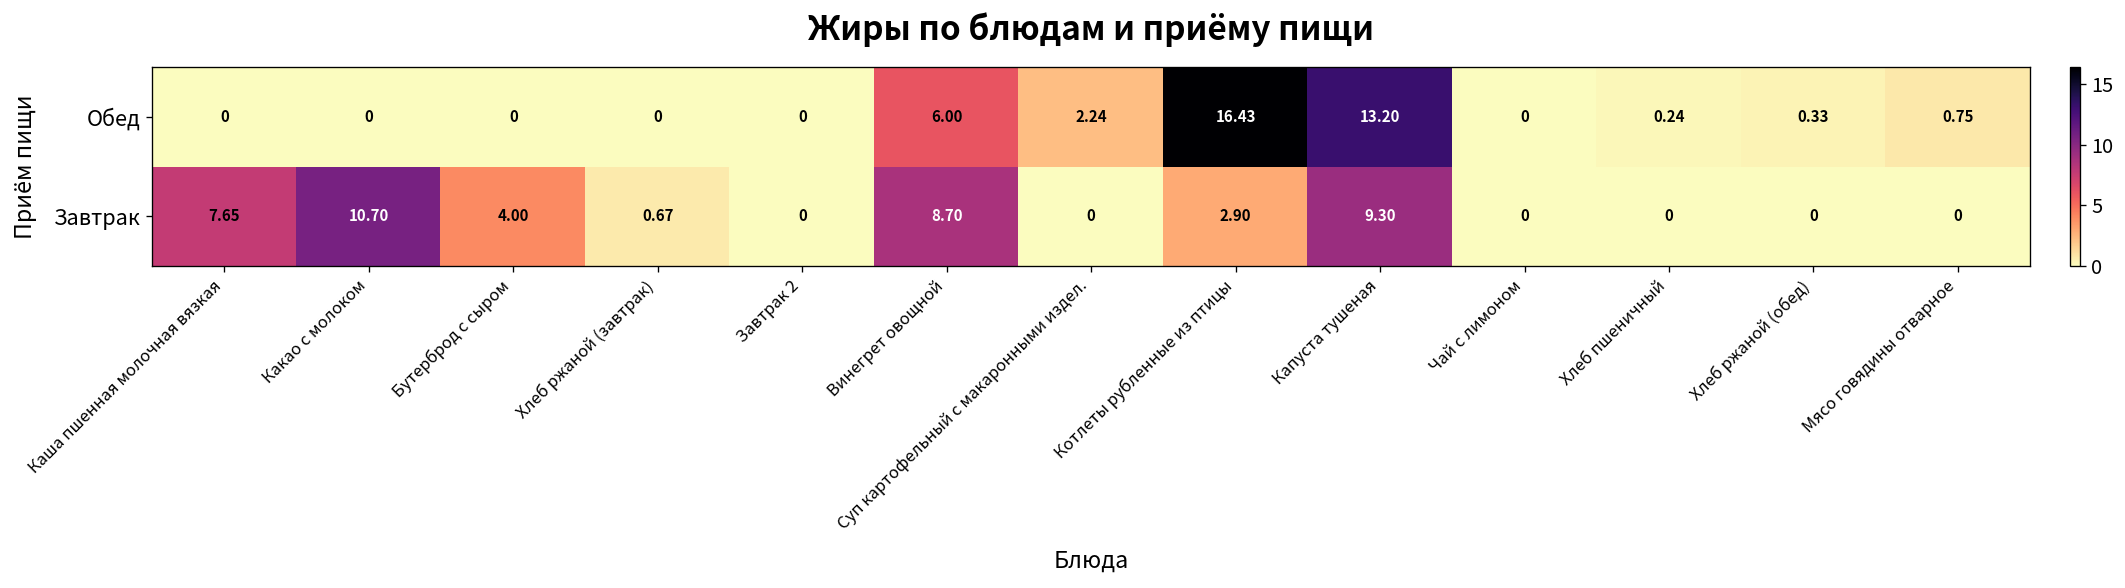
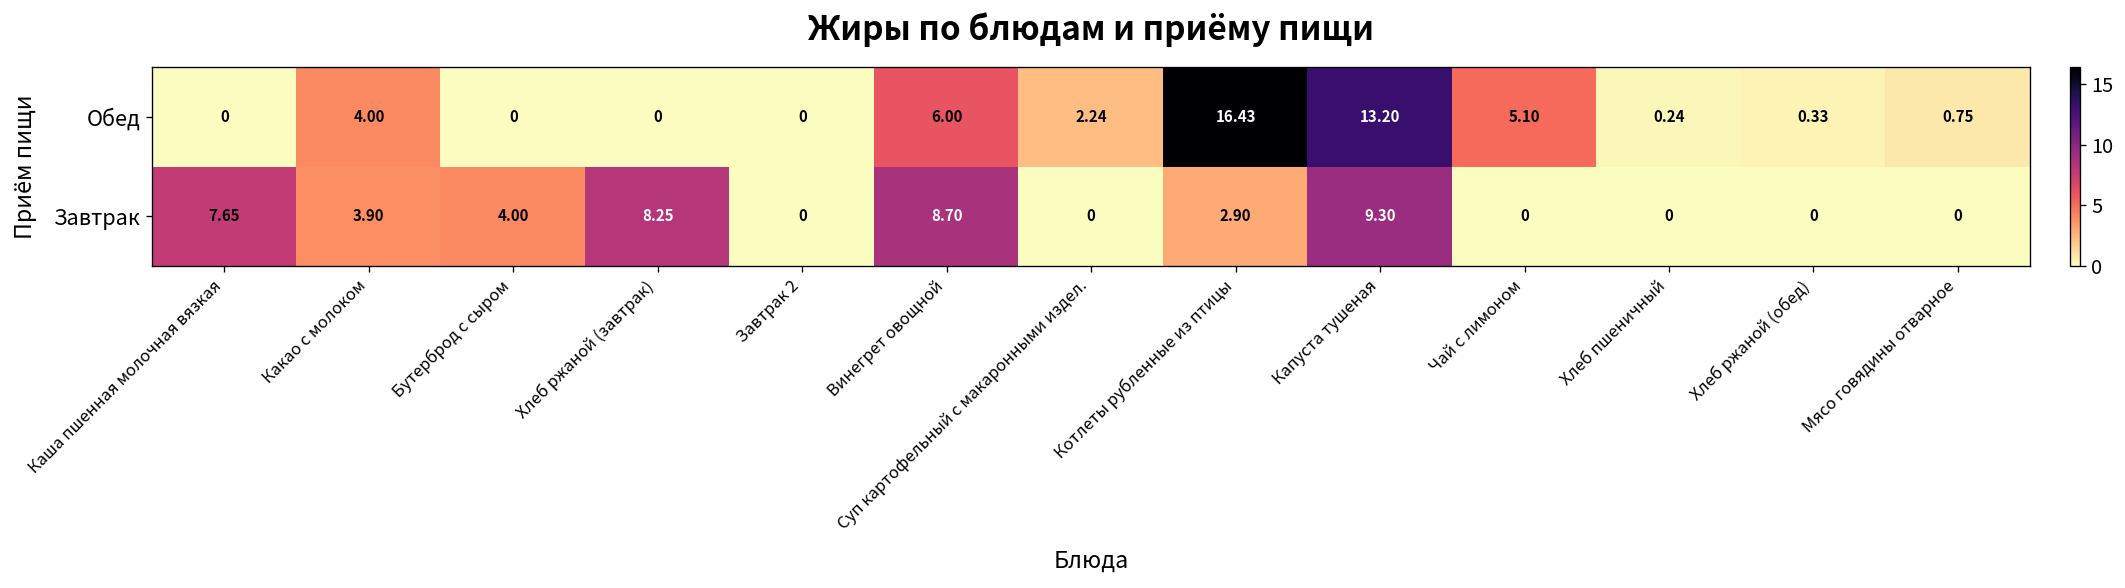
Обед, Какао с молоком: 0 -> 4.00
Обед, Чай с лимоном: 0 -> 5.10
Завтрак, Какао с молоком: 10.70 -> 3.90
Завтрак, Хлеб ржаной (завтрак): 0.67 -> 8.25
